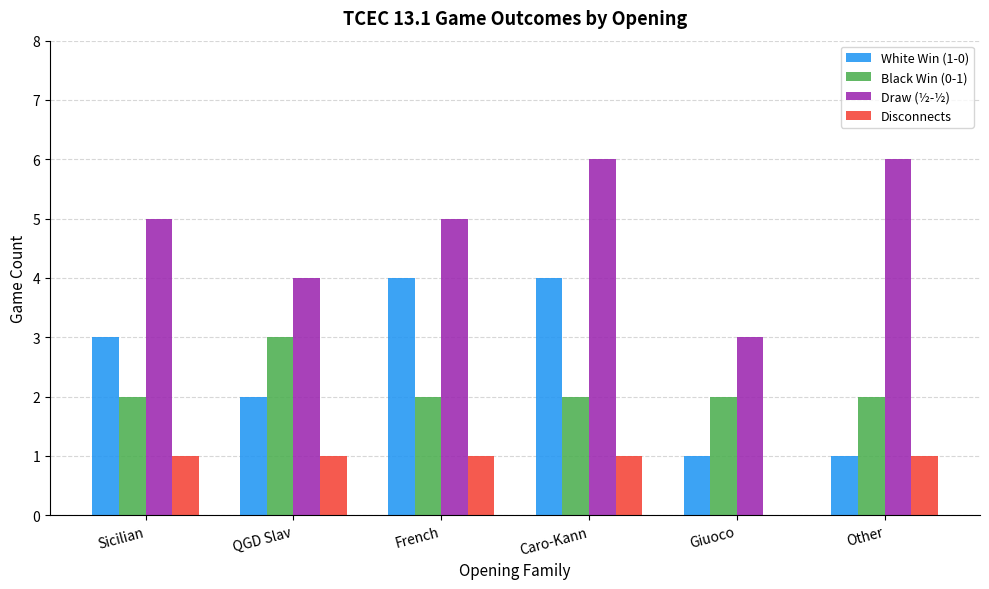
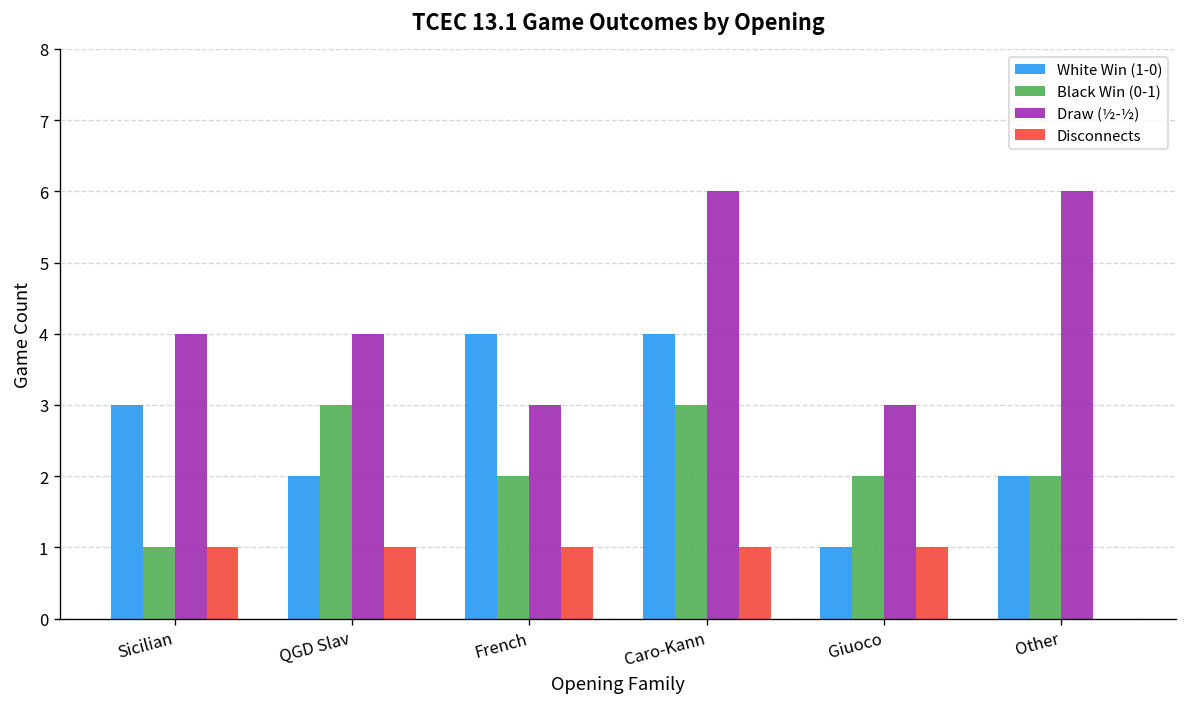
Black Win (0-1), Sicilian: 2 -> 1
Draw (½-½), Sicilian: 5 -> 4
Draw (½-½), French: 5 -> 3
Black Win (0-1), Caro-Kann: 2 -> 3
Disconnects, Giuoco: 0 -> 1
White Win (1-0), Other: 1 -> 2
Disconnects, Other: 1 -> 0
